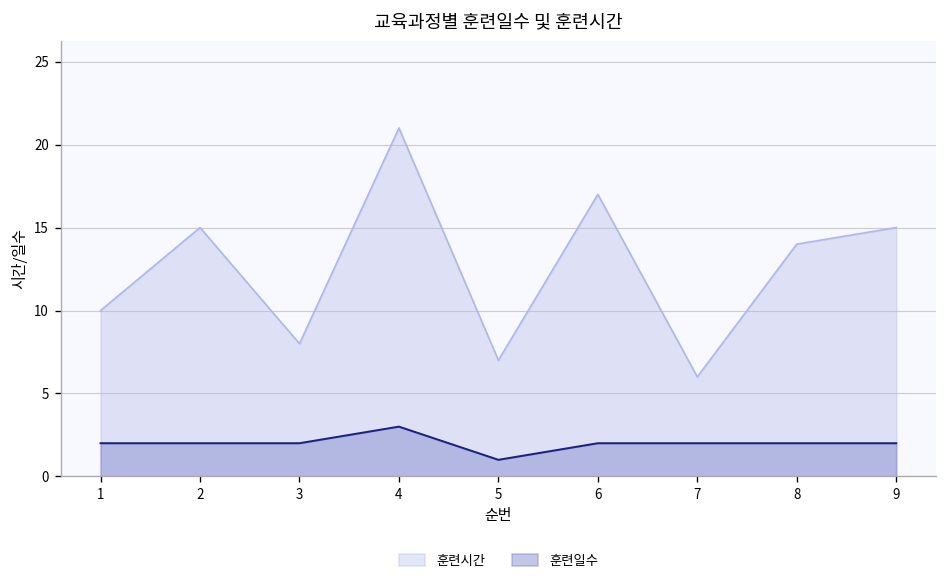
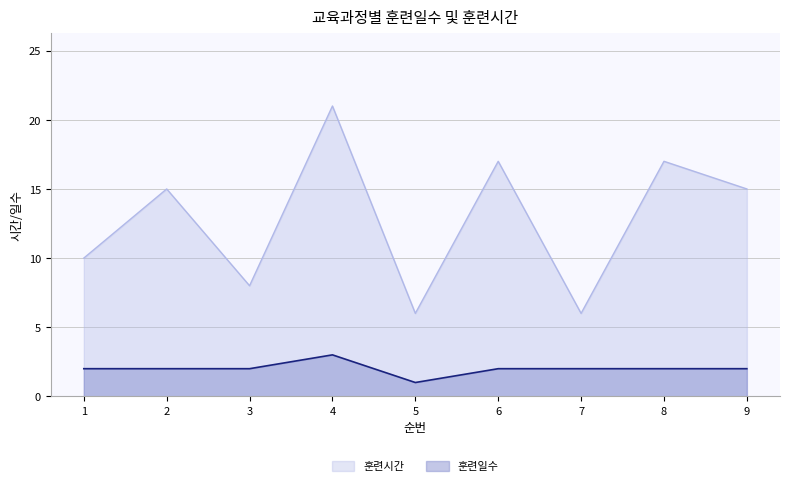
훈련시간, 5: 7 -> 6
훈련시간, 8: 14 -> 17
